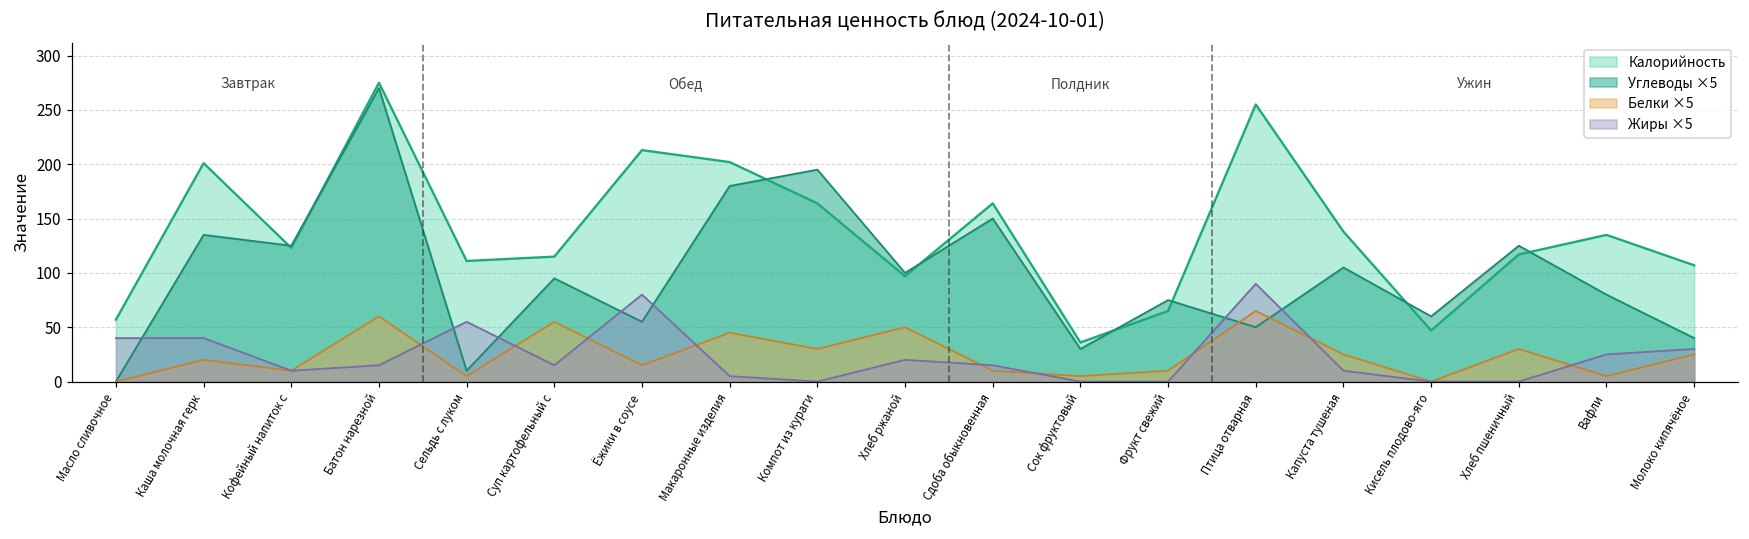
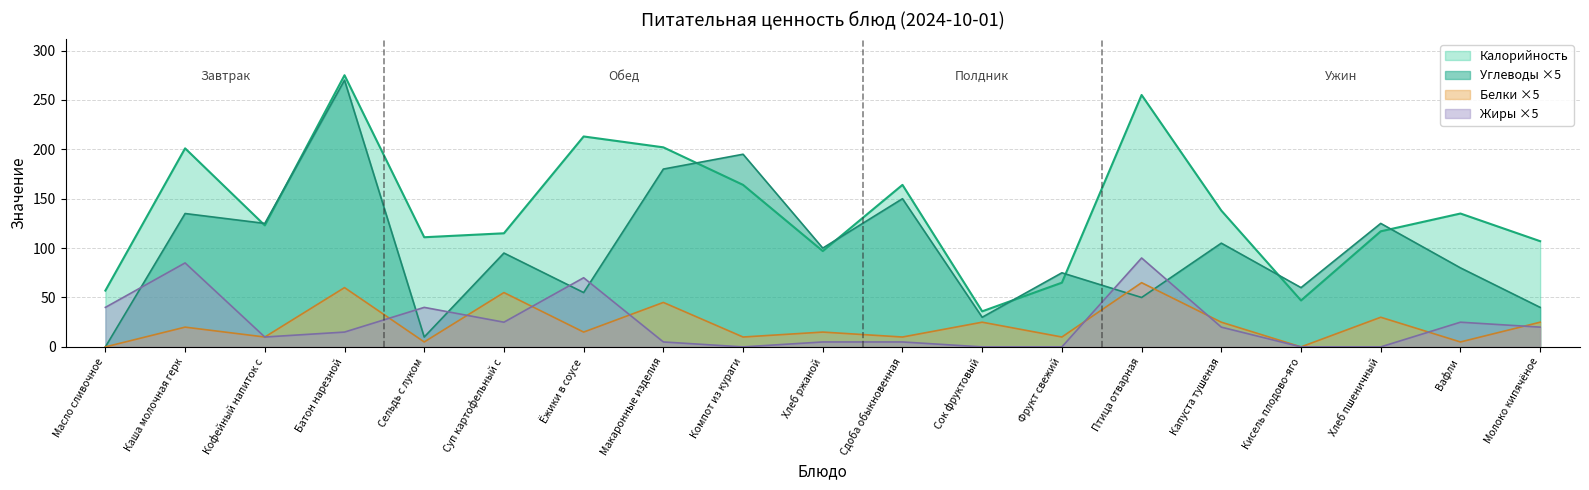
Жиры ×5, Каша молочная герк: 40 -> 90
Жиры ×5, Сельдь с луком: 60 -> 40
Жиры ×5, Суп картофельный с: 20 -> 30
Жиры ×5, Ёжики в соусе: 80 -> 70
Белки ×5, Компот из кураги: 30 -> 10
Белки ×5, Хлеб ржаной: 50 -> 20
Жиры ×5, Хлеб ржаной: 20 -> 10
Жиры ×5, Сдоба обыкновенная: 20 -> 10
Белки ×5, Сок фруктовый: 10 -> 30
Жиры ×5, Капуста тушеная: 10 -> 20
Жиры ×5, Молоко кипячёное: 30 -> 20
